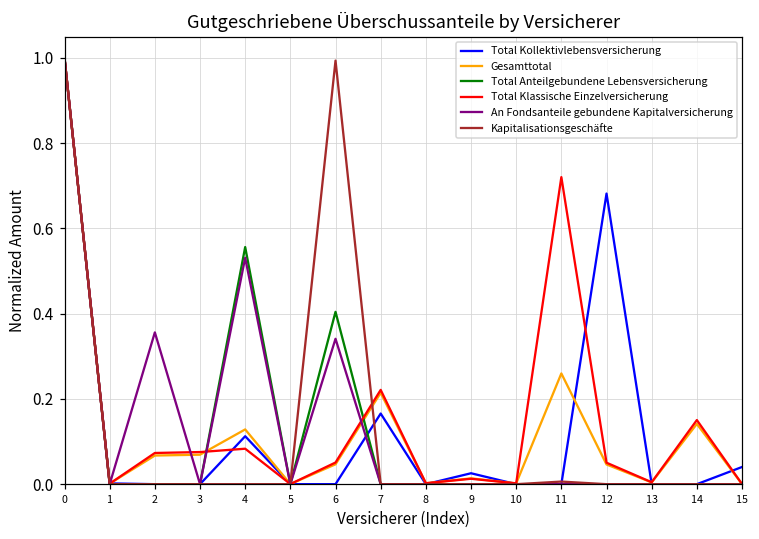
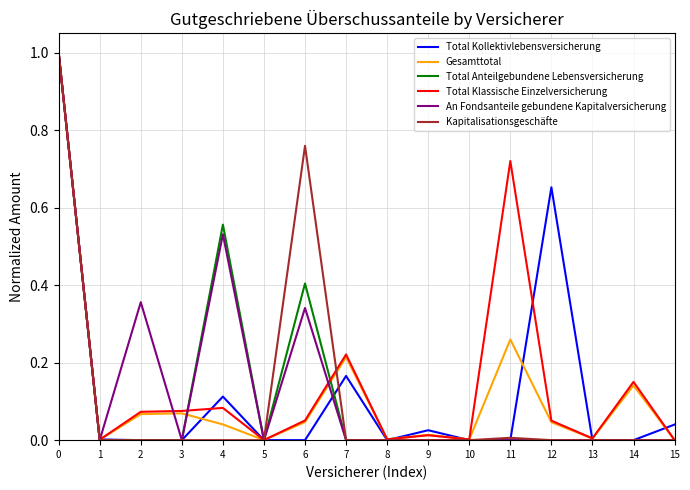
Gesamttotal, 4: 0.13 -> 0.04
Kapitalisationsgeschäfte, 6: 0.99 -> 0.76
Total Kollektivlebensversicherung, 12: 0.68 -> 0.65
